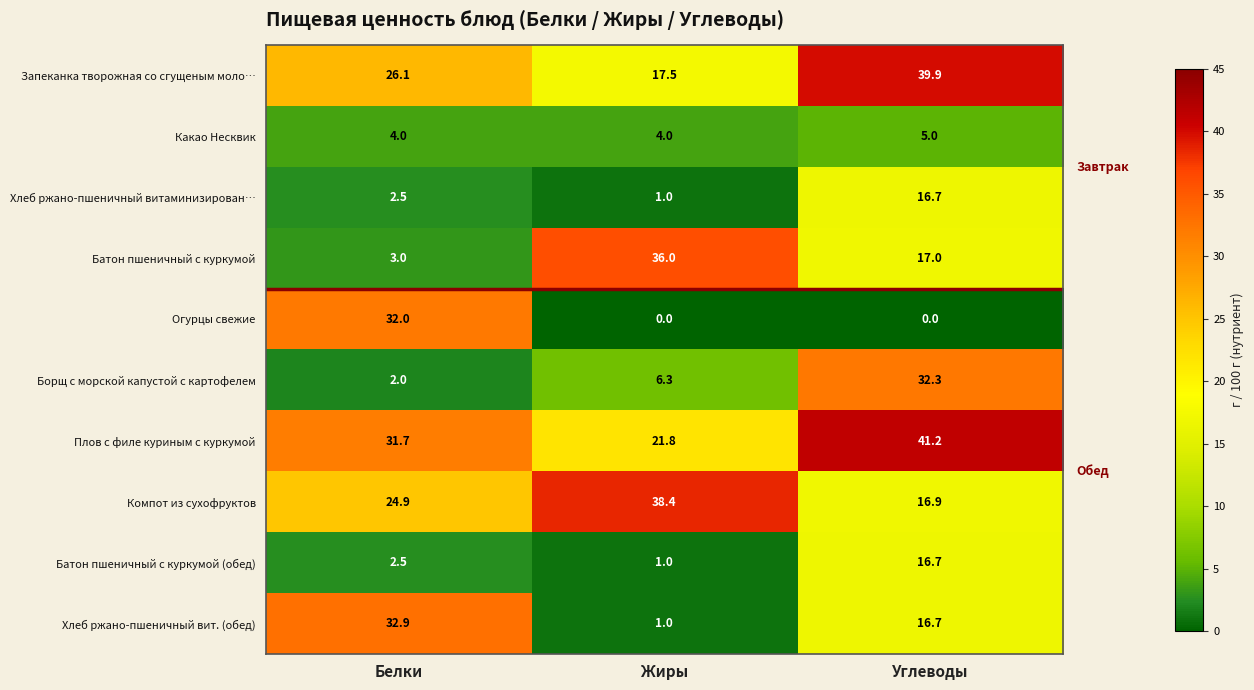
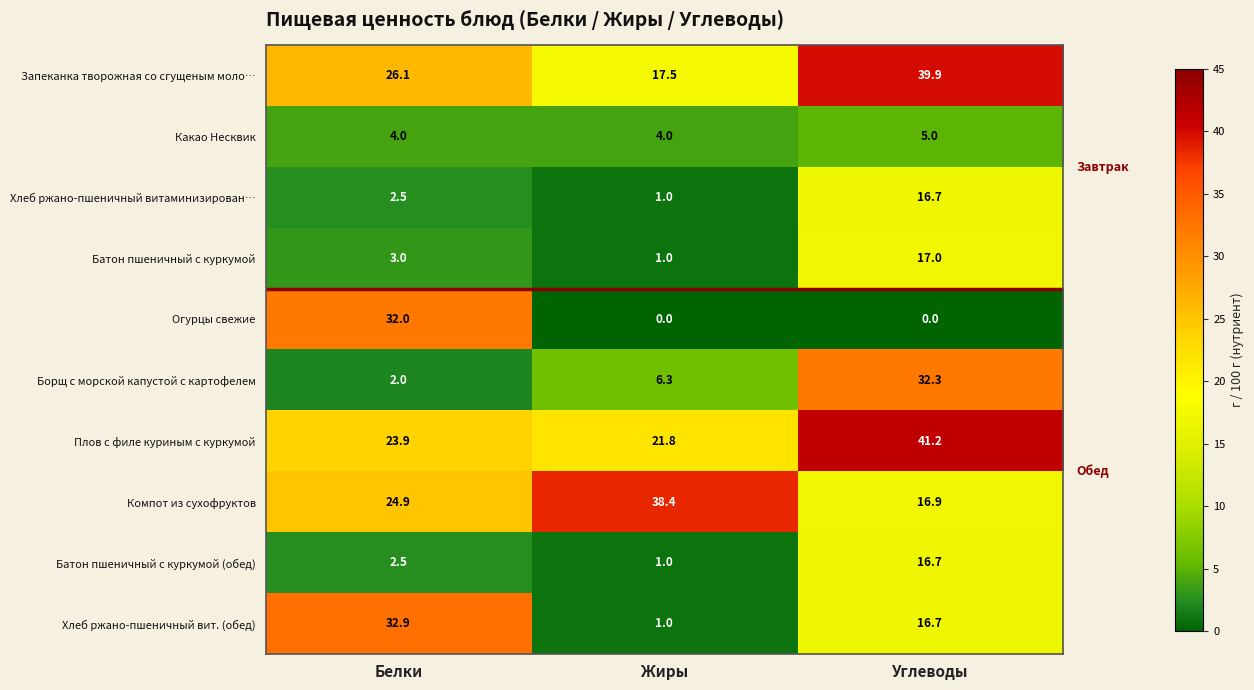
Батон пшеничный с куркумой, Жиры: 36.0 -> 1.0
Плов с филе куриным с куркумой, Белки: 31.7 -> 23.9
